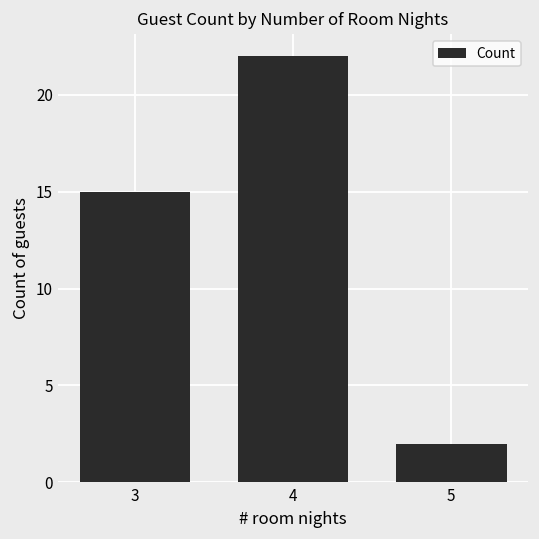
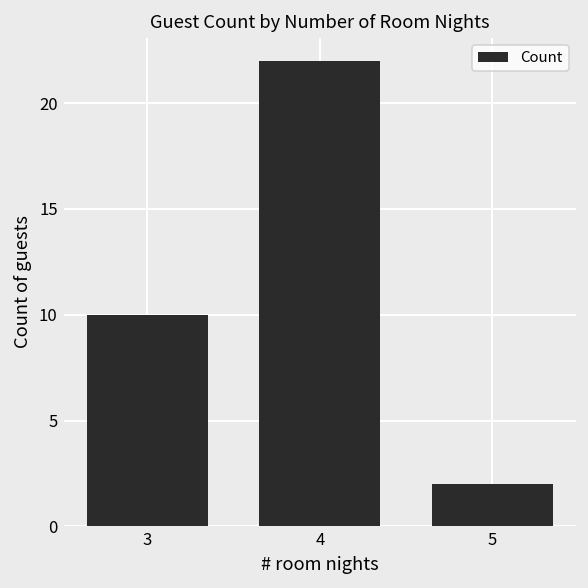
3: 15 -> 10
